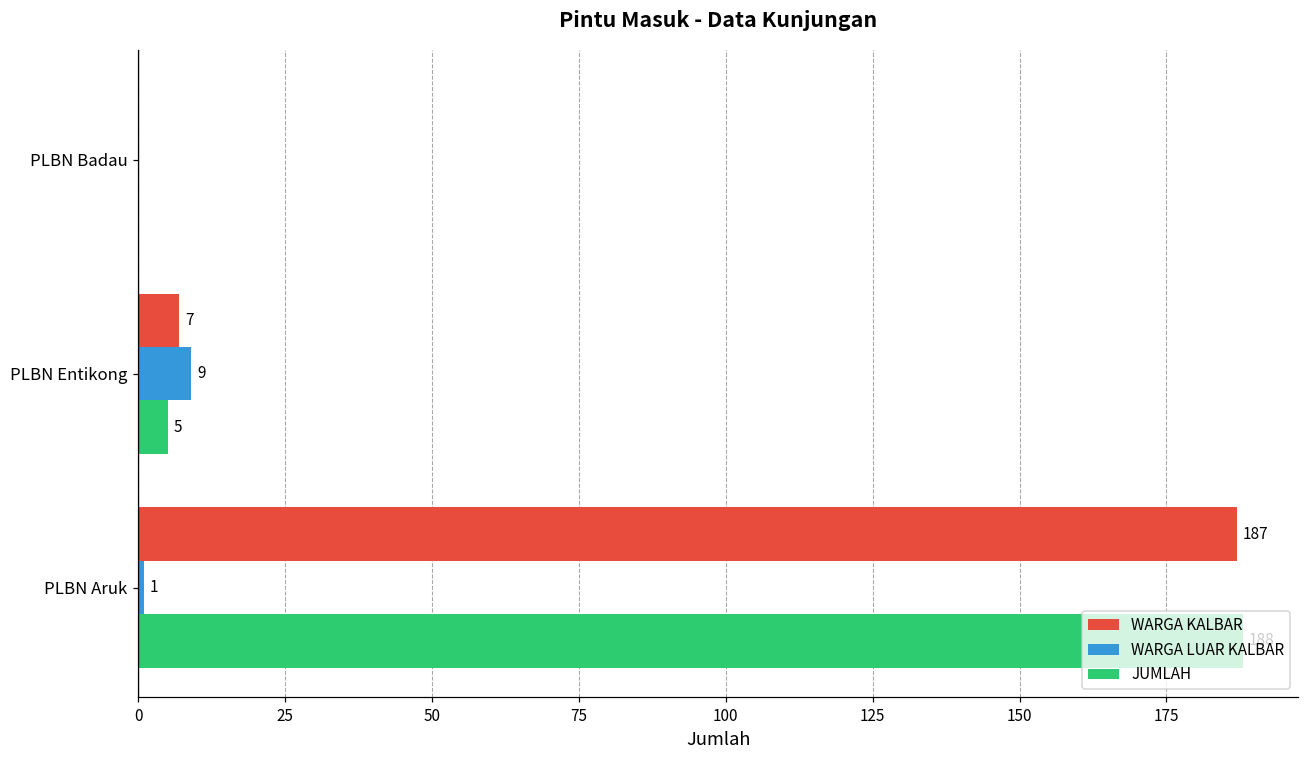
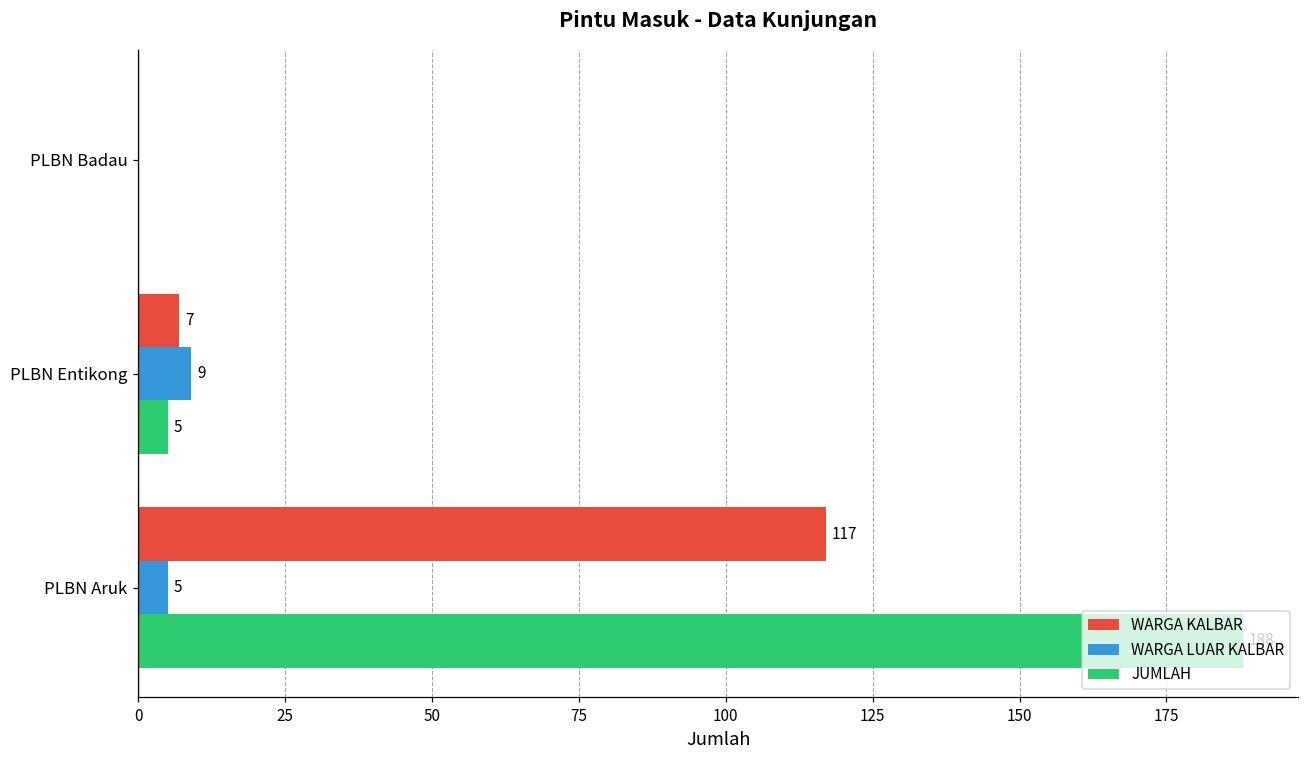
WARGA KALBAR, PLBN Aruk: 187 -> 117
WARGA LUAR KALBAR, PLBN Aruk: 1 -> 5
